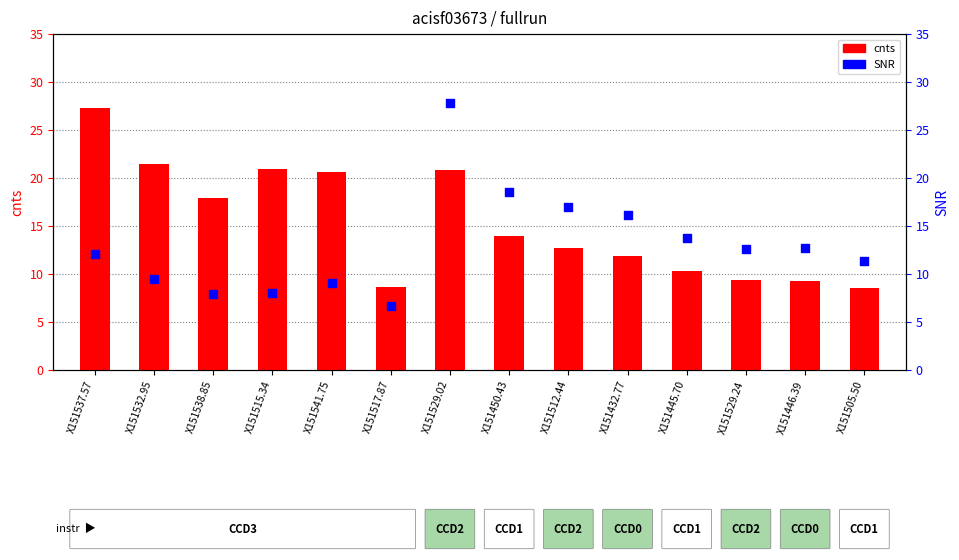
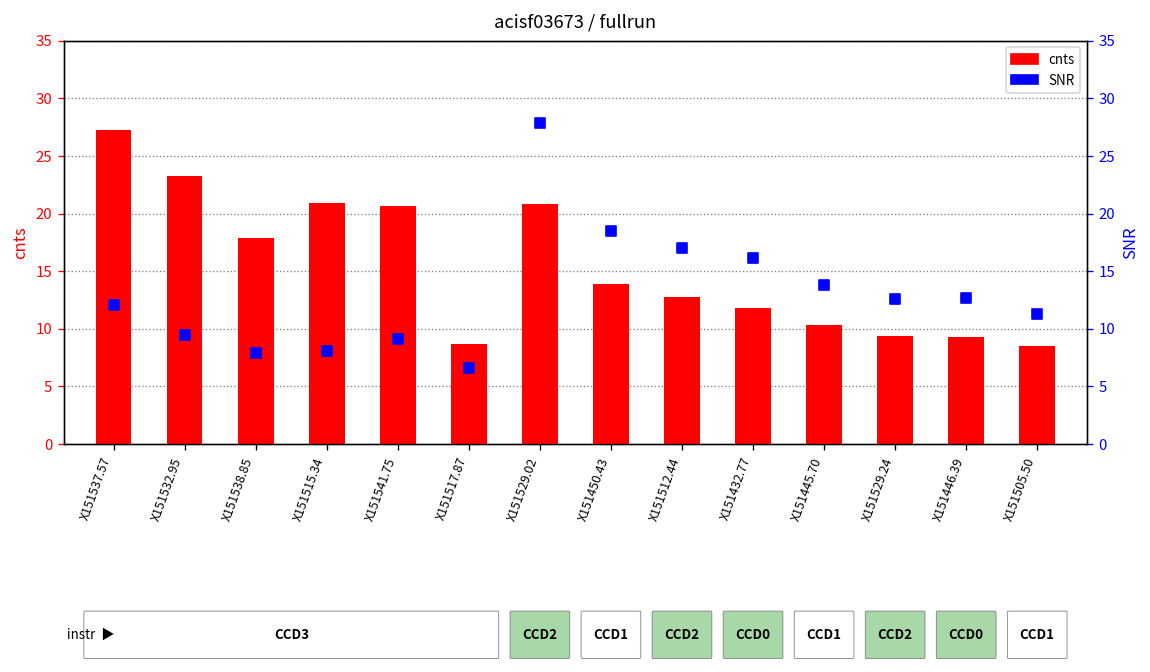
cnts, X151532.95: 22 -> 23
